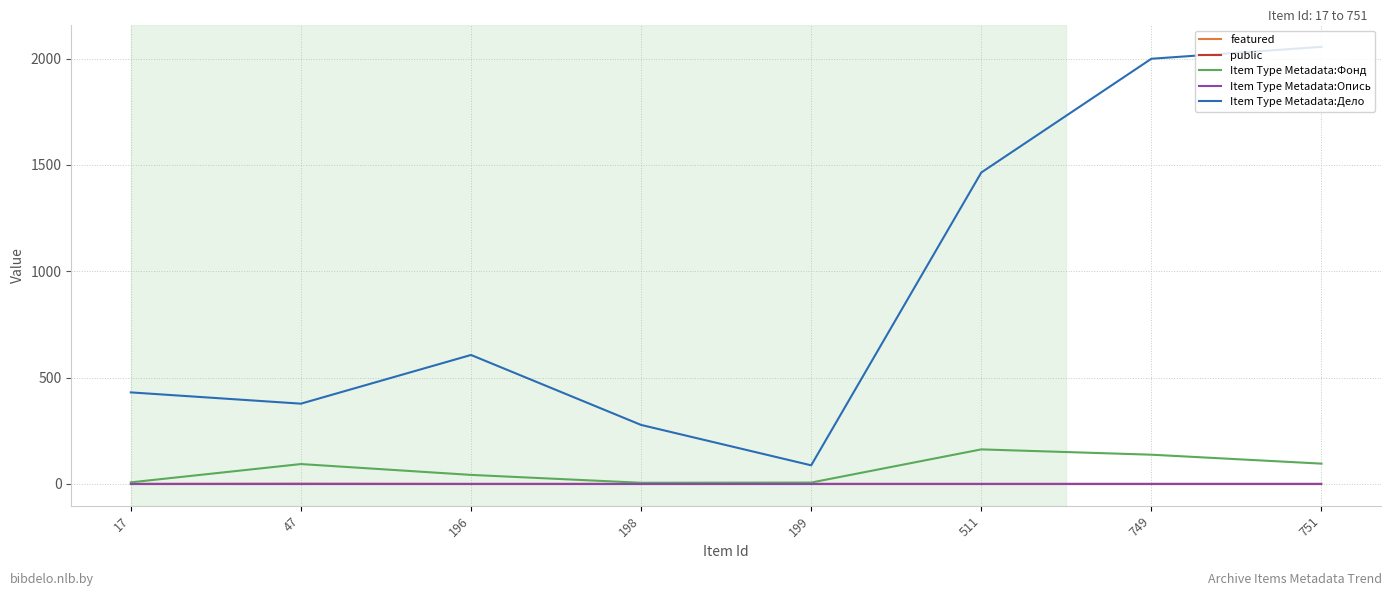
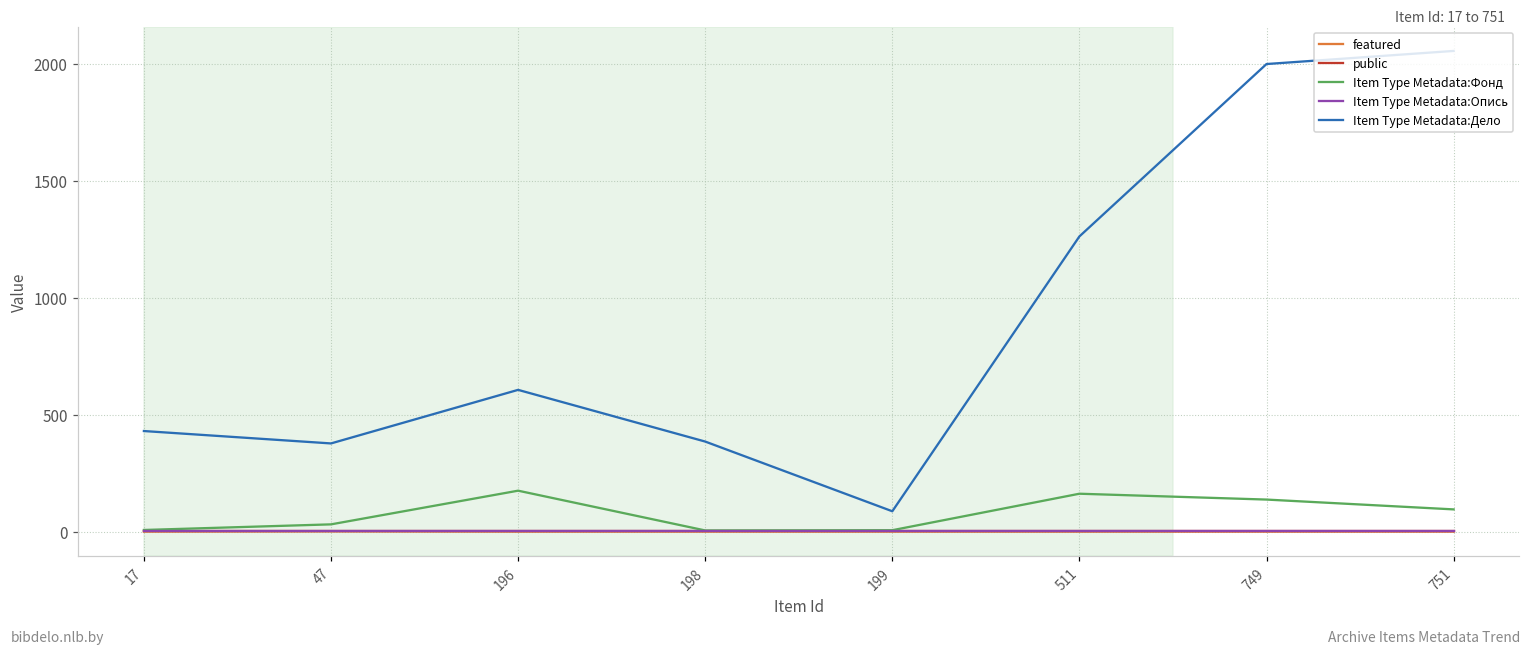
Item Type Metadata:Фонд, 47: 90 -> 30
Item Type Metadata:Фонд, 196: 40 -> 180
Item Type Metadata:Дело, 198: 280 -> 390
Item Type Metadata:Дело, 511: 1460 -> 1260
